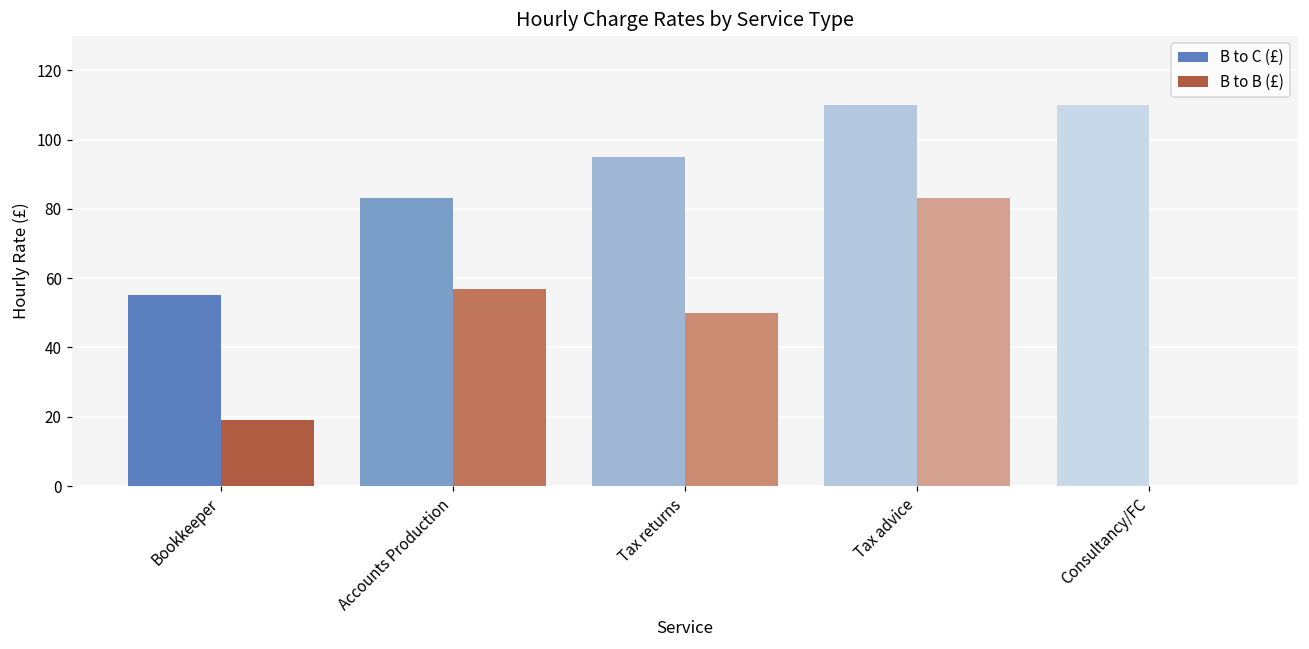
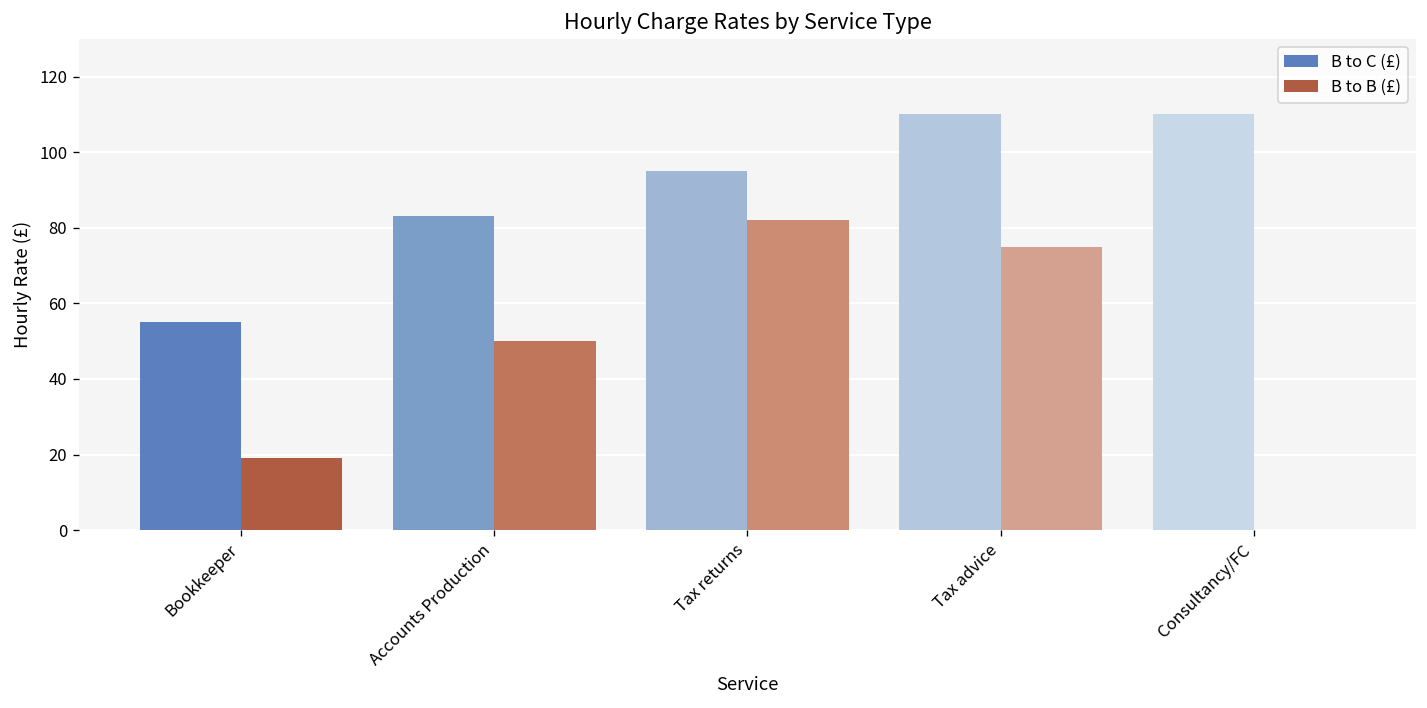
B to B (£), Accounts Production: 57 -> 50
B to B (£), Tax returns: 50 -> 82
B to B (£), Tax advice: 83 -> 75
